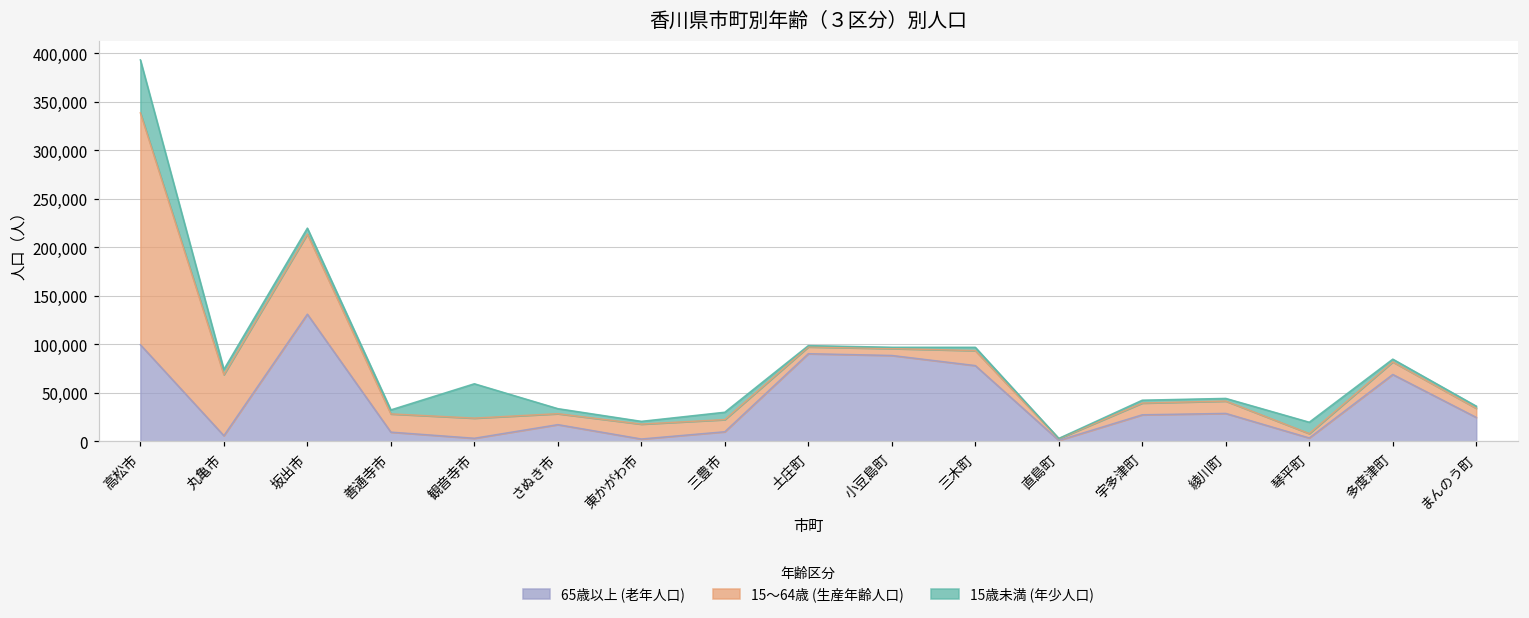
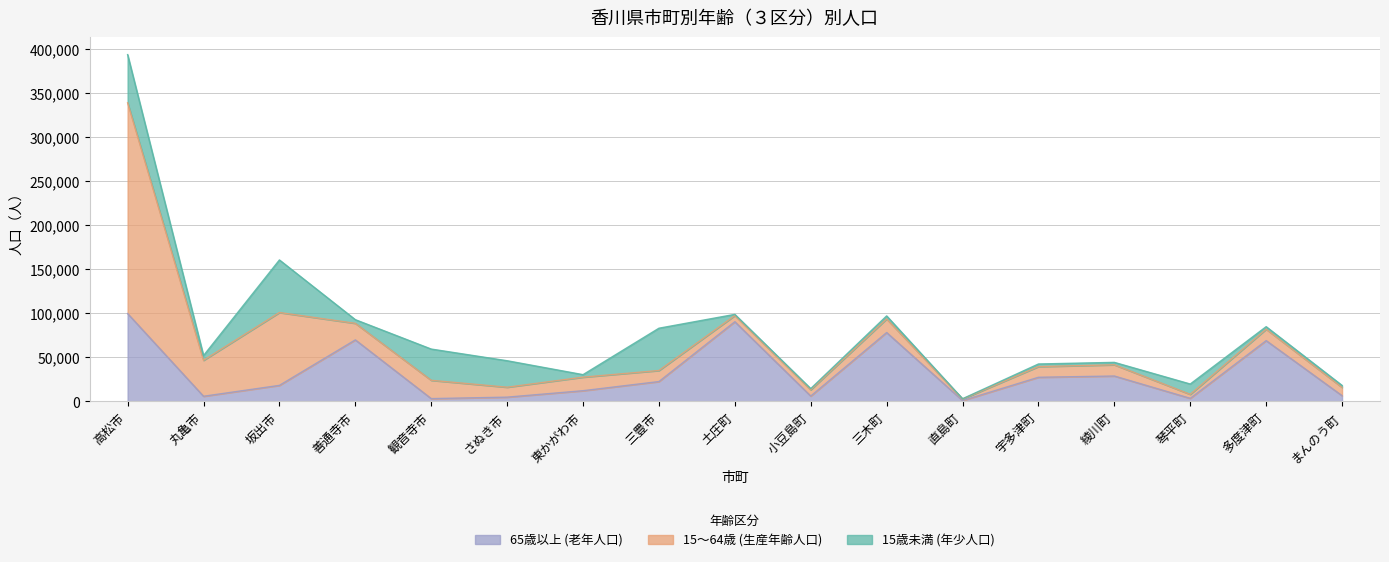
15～64歳 (生産年齢人口), 丸亀市: 60,000 -> 40,000
65歳以上 (老年人口), 坂出市: 130,000 -> 20,000
15歳未満 (年少人口), 坂出市: 10,000 -> 60,000
65歳以上 (老年人口), 善通寺市: 10,000 -> 70,000
65歳以上 (老年人口), さぬき市: 20,000 -> 0
15歳未満 (年少人口), さぬき市: 10,000 -> 30,000
65歳以上 (老年人口), 東かがわ市: 0 -> 10,000
65歳以上 (老年人口), 三豊市: 10,000 -> 20,000
15歳未満 (年少人口), 三豊市: 10,000 -> 50,000
65歳以上 (老年人口), 小豆島町: 90,000 -> 10,000
65歳以上 (老年人口), まんのう町: 20,000 -> 10,000
